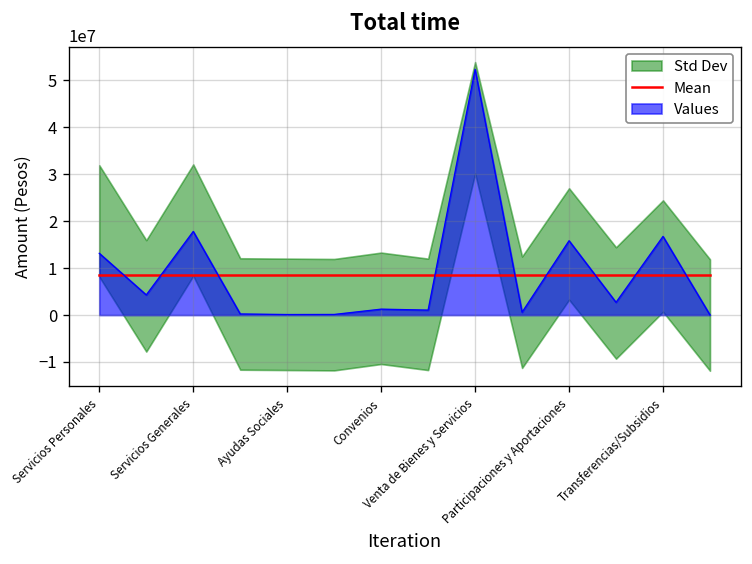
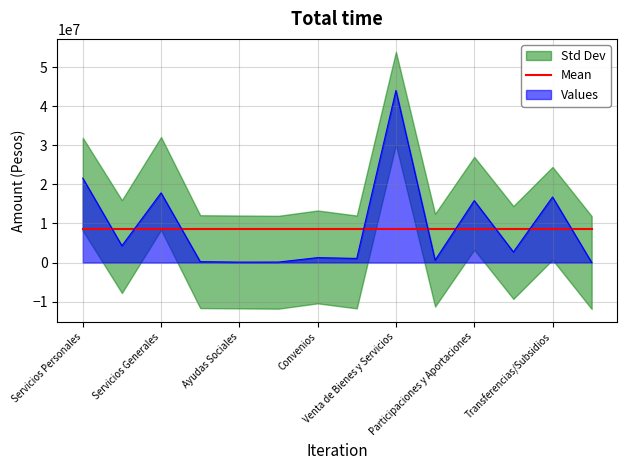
Values, Servicios Personales: 13000000 -> 22000000
Values, Venta de Bienes y Servicios: 52000000 -> 44000000
